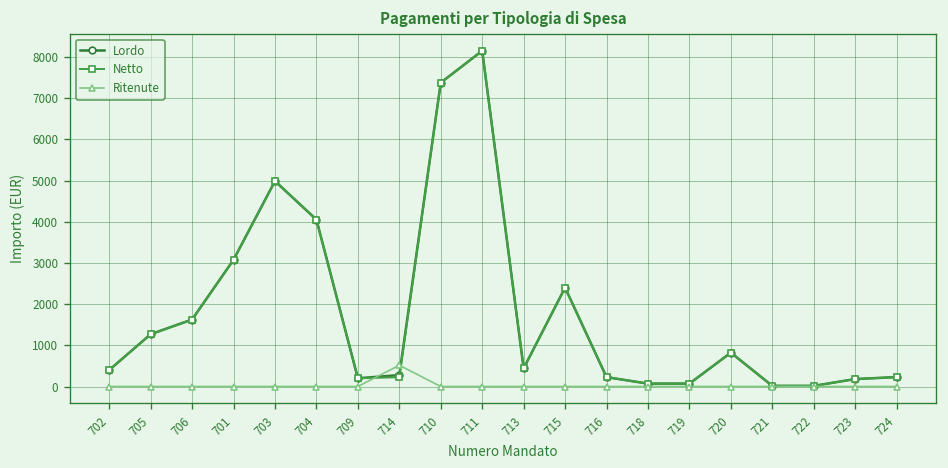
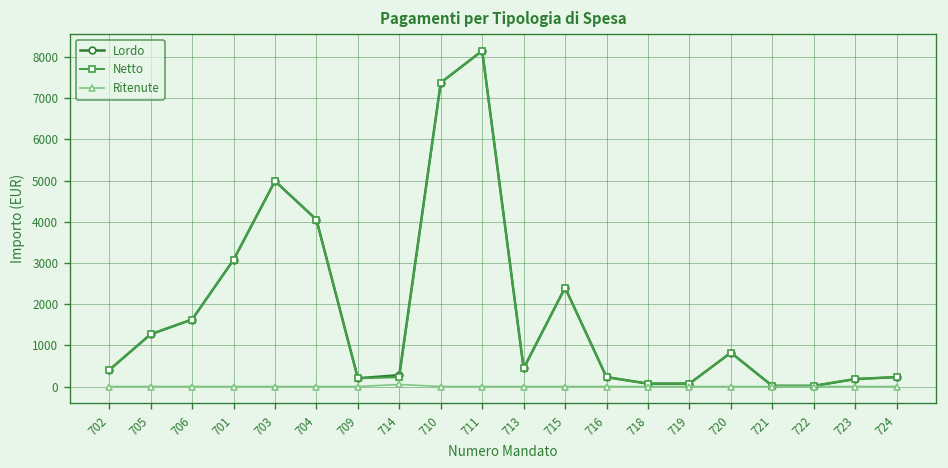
Ritenute, 714: 500 -> 0
